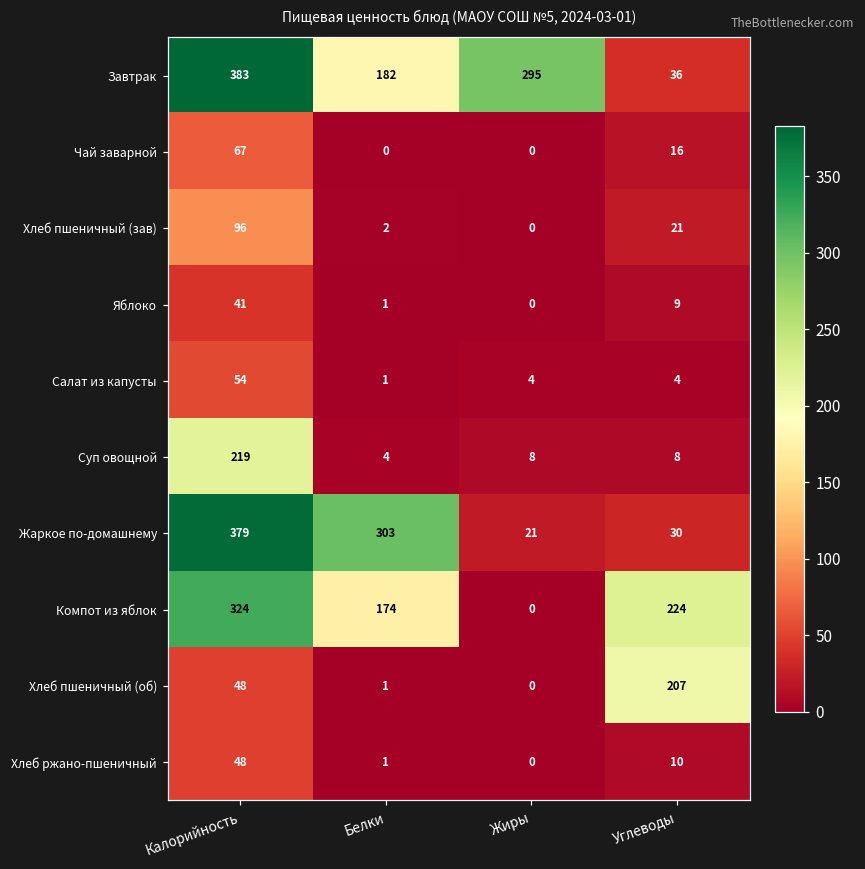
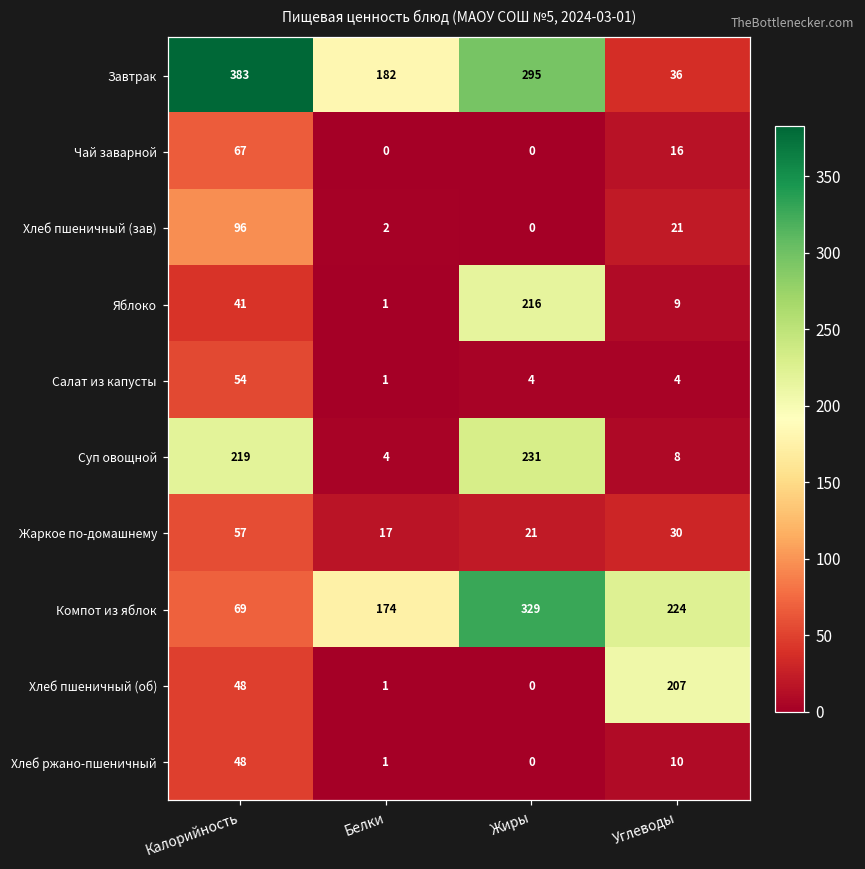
Яблоко, Жиры: 0 -> 216
Суп овощной, Жиры: 8 -> 231
Жаркое по-домашнему, Калорийность: 379 -> 57
Жаркое по-домашнему, Белки: 303 -> 17
Компот из яблок, Калорийность: 324 -> 69
Компот из яблок, Жиры: 0 -> 329
